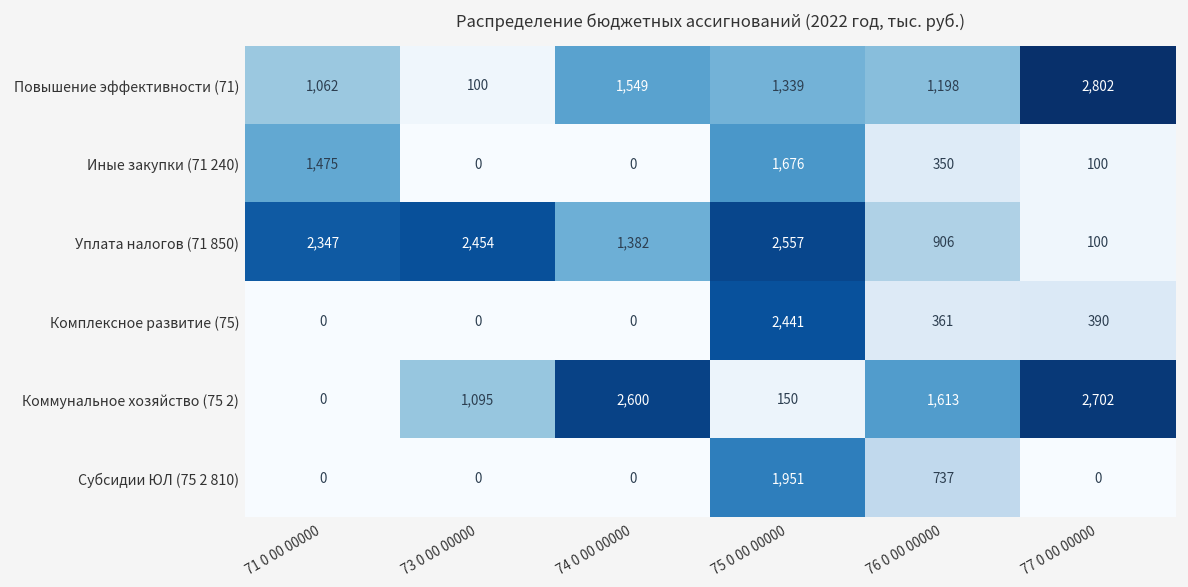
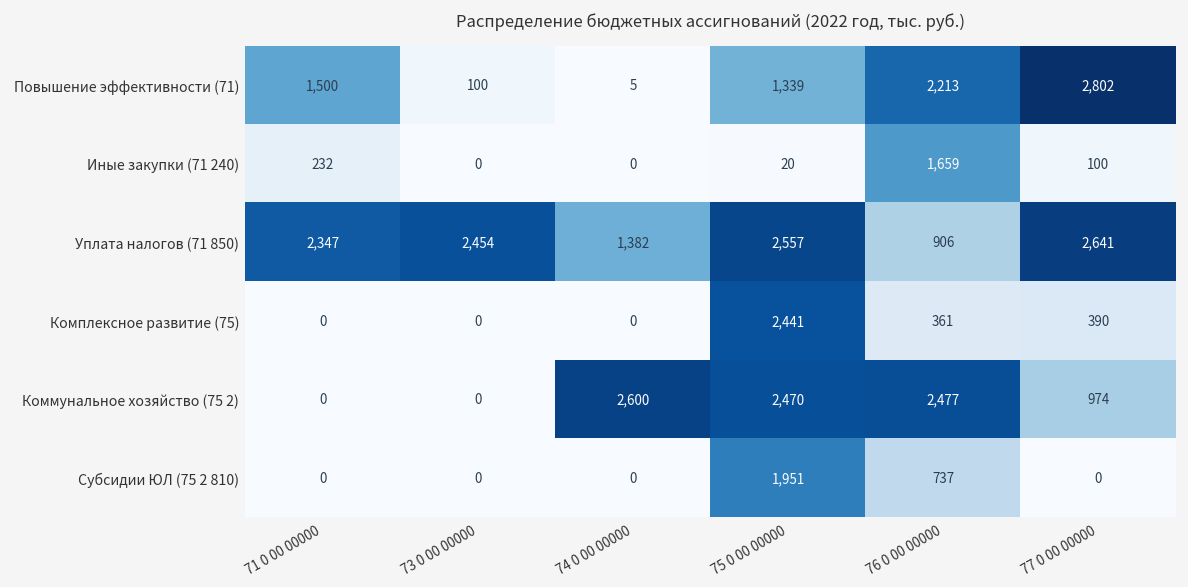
Повышение эффективности (71), 71 0 00 00000: 1,062 -> 1,500
Повышение эффективности (71), 74 0 00 00000: 1,549 -> 5
Повышение эффективности (71), 76 0 00 00000: 1,198 -> 2,213
Иные закупки (71 240), 71 0 00 00000: 1,475 -> 232
Иные закупки (71 240), 75 0 00 00000: 1,676 -> 20
Иные закупки (71 240), 76 0 00 00000: 350 -> 1,659
Уплата налогов (71 850), 77 0 00 00000: 100 -> 2,641
Коммунальное хозяйство (75 2), 73 0 00 00000: 1,095 -> 0
Коммунальное хозяйство (75 2), 75 0 00 00000: 150 -> 2,470
Коммунальное хозяйство (75 2), 76 0 00 00000: 1,613 -> 2,477
Коммунальное хозяйство (75 2), 77 0 00 00000: 2,702 -> 974
